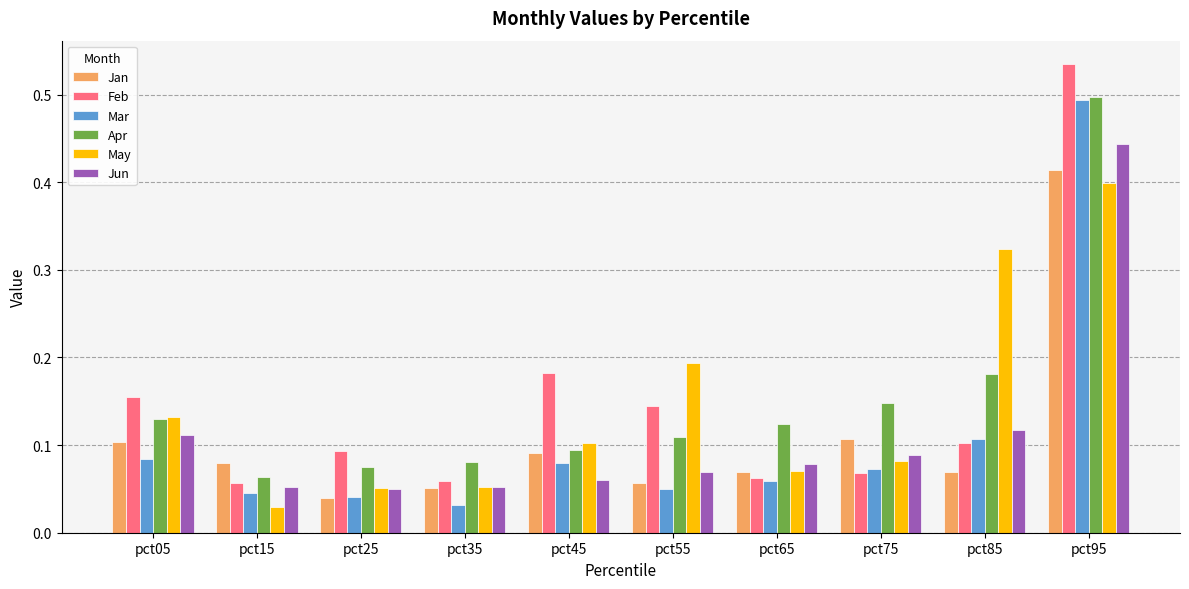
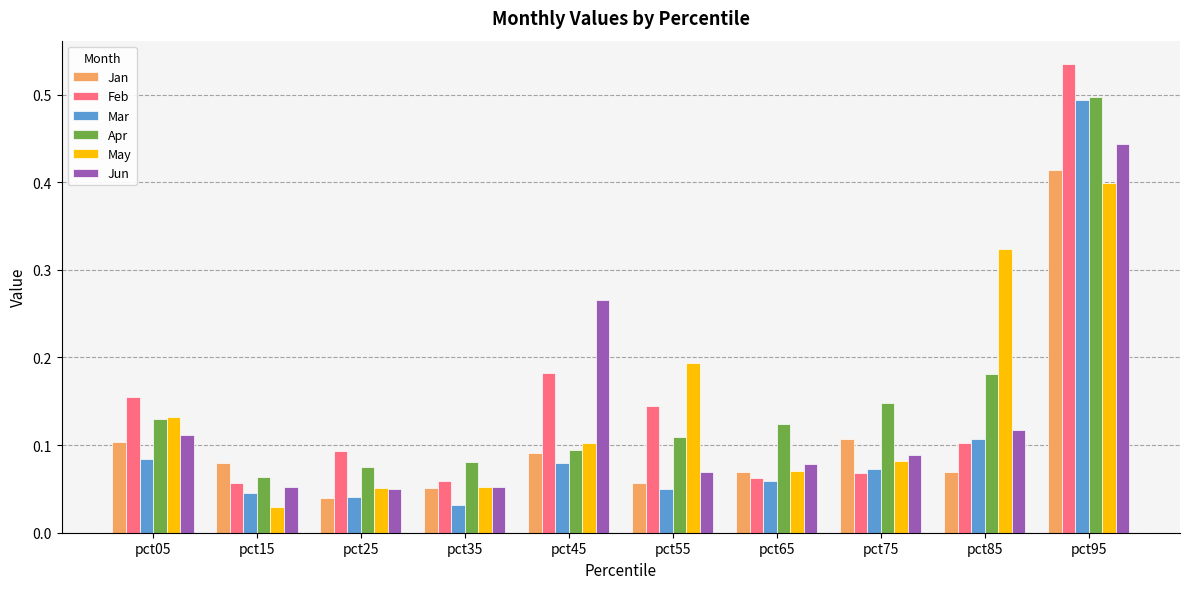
Jun, pct45: 0.06 -> 0.27
